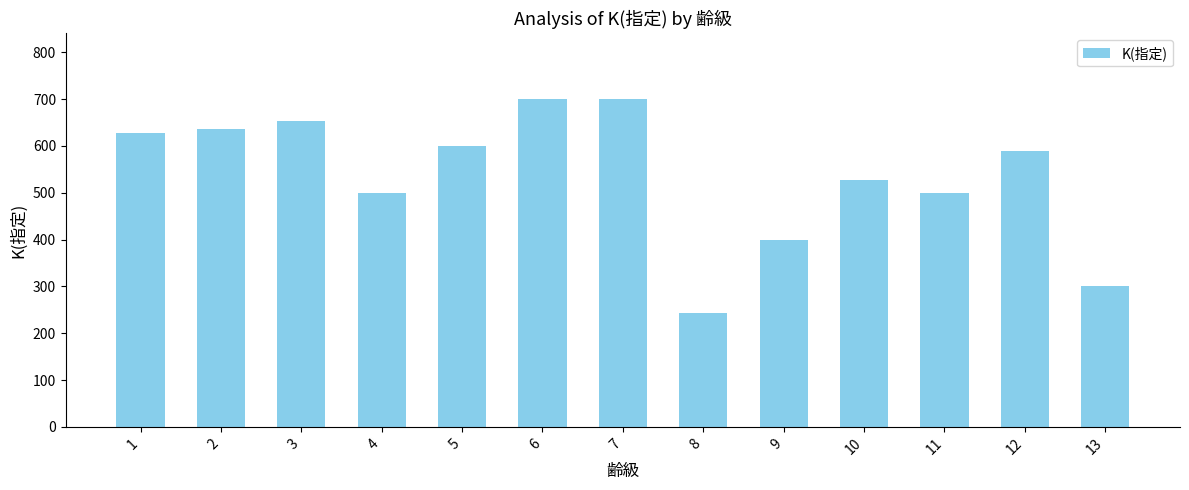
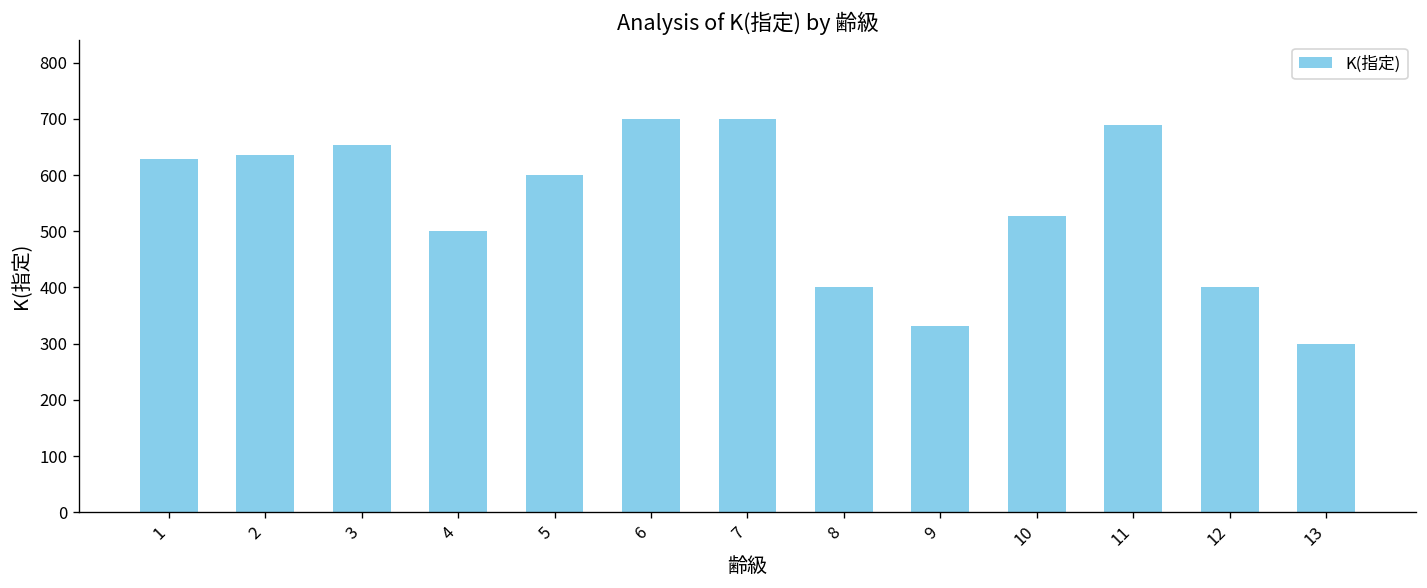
8: 240 -> 400
9: 400 -> 330
11: 500 -> 690
12: 590 -> 400
